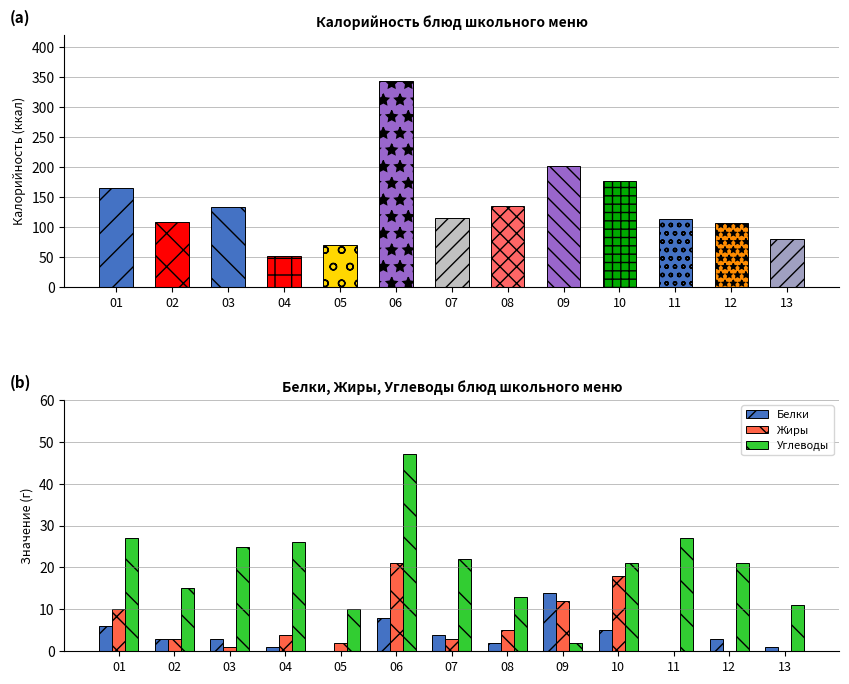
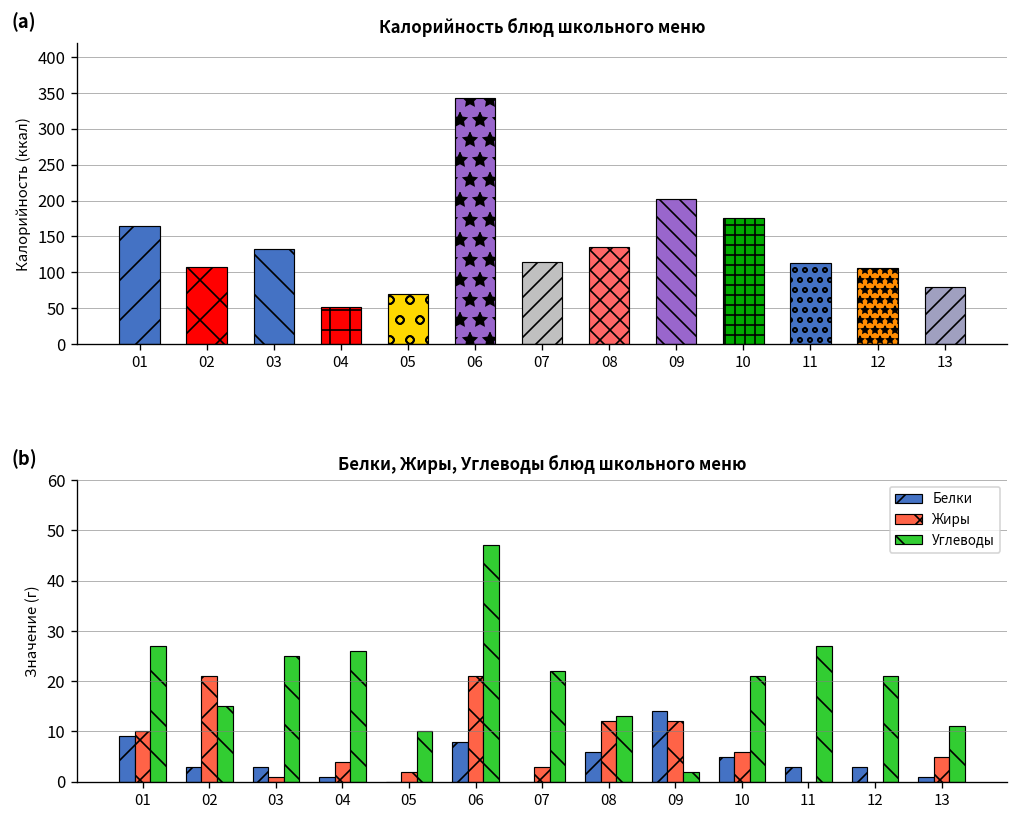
Белки, Жиры, Углеводы блюд школьного меню, Белки, 01: 6 -> 9
Белки, Жиры, Углеводы блюд школьного меню, Жиры, 02: 3 -> 21
Белки, Жиры, Углеводы блюд школьного меню, Белки, 07: 4 -> 0
Белки, Жиры, Углеводы блюд школьного меню, Белки, 08: 2 -> 6
Белки, Жиры, Углеводы блюд школьного меню, Жиры, 08: 5 -> 12
Белки, Жиры, Углеводы блюд школьного меню, Жиры, 10: 18 -> 6
Белки, Жиры, Углеводы блюд школьного меню, Белки, 11: 0 -> 3
Белки, Жиры, Углеводы блюд школьного меню, Жиры, 13: 0 -> 5
